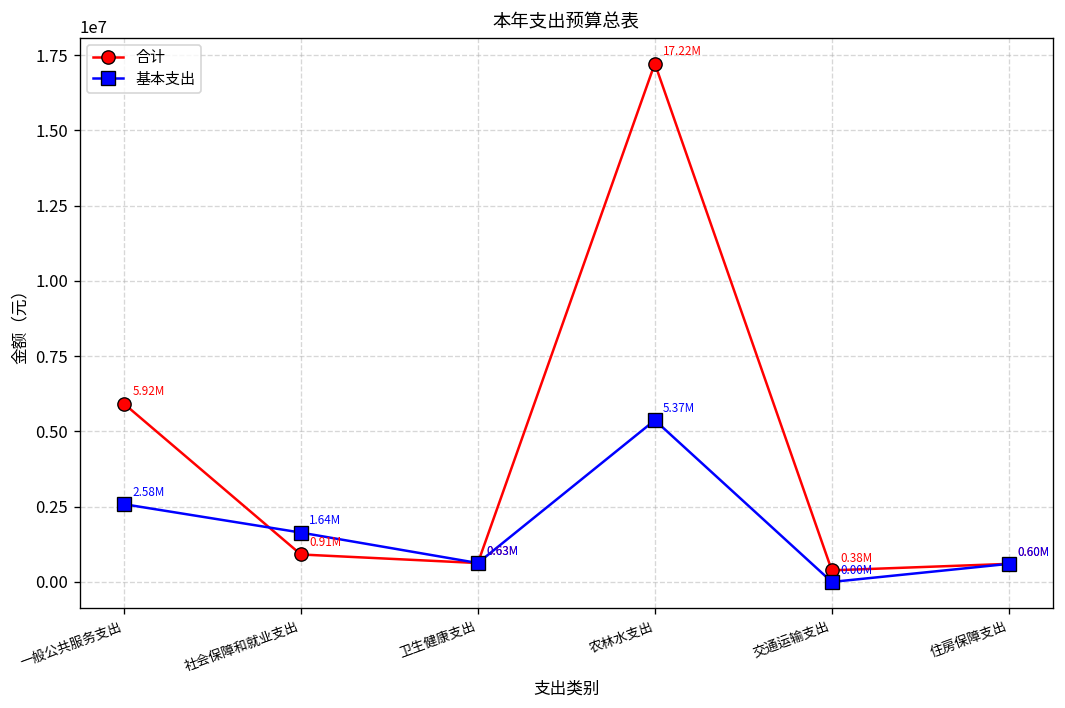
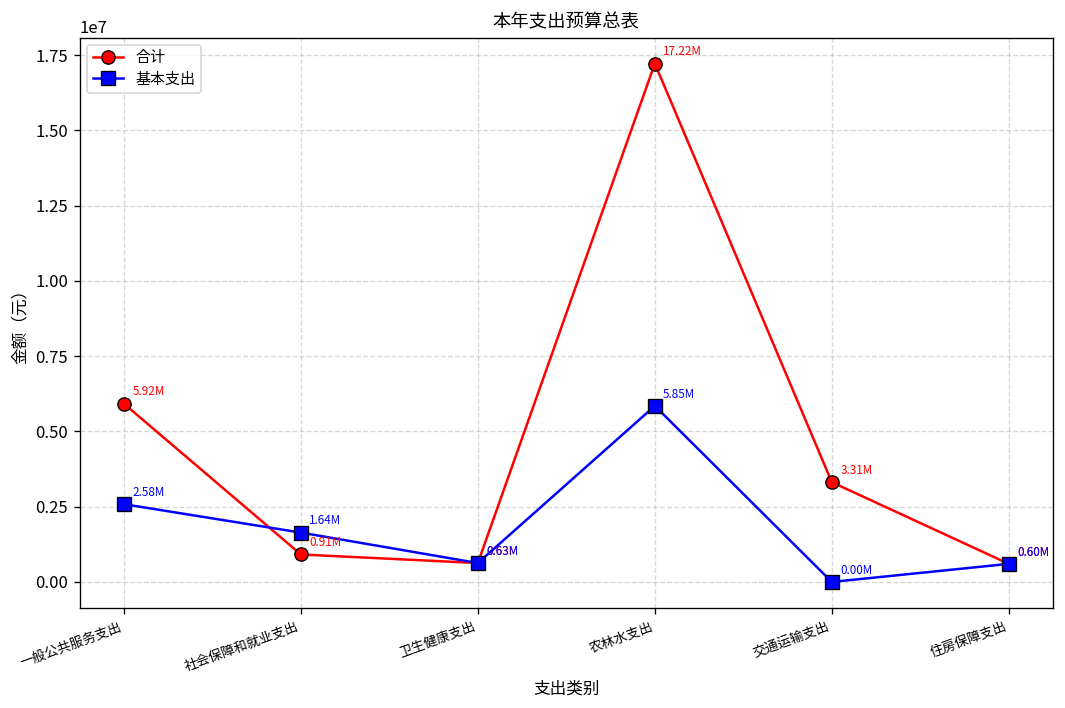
基本支出, 农林水支出: 5.37M -> 5.85M
合计, 交通运输支出: 0.38M -> 3.31M
